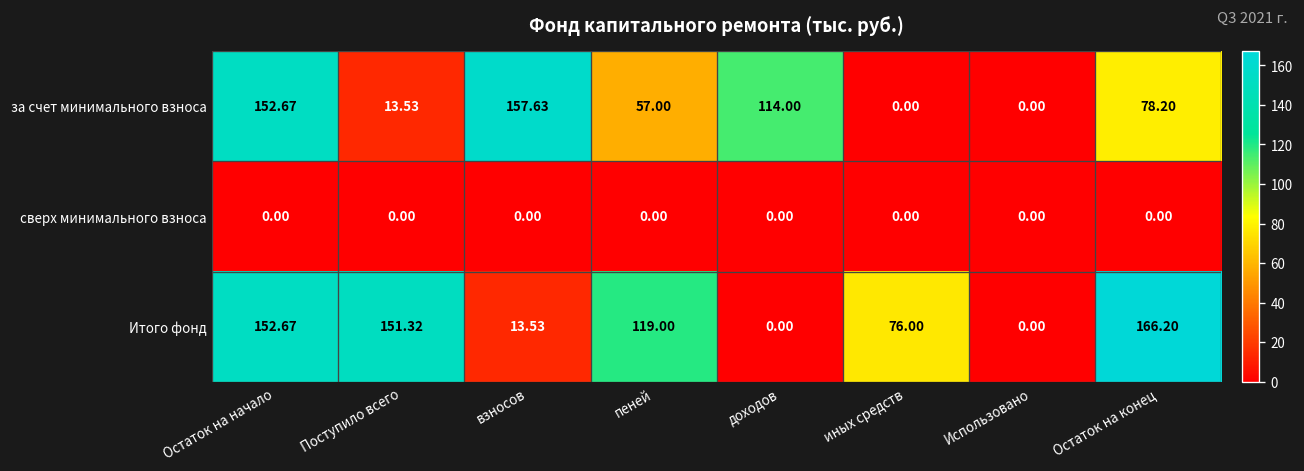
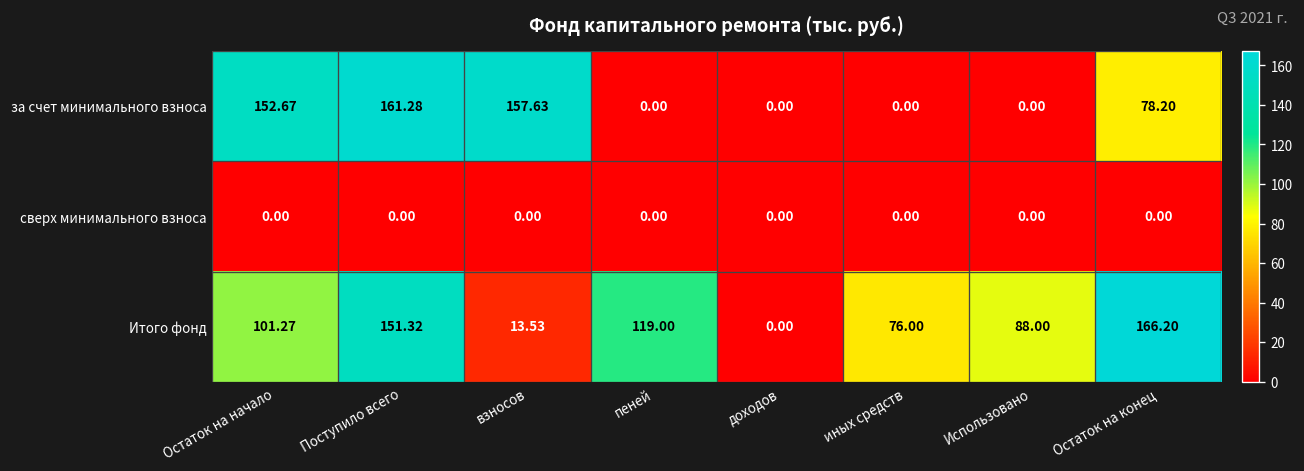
за счет минимального взноса, Поступило всего: 13.53 -> 161.28
за счет минимального взноса, пеней: 57.00 -> 0.00
за счет минимального взноса, доходов: 114.00 -> 0.00
Итого фонд, Остаток на начало: 152.67 -> 101.27
Итого фонд, Использовано: 0.00 -> 88.00
